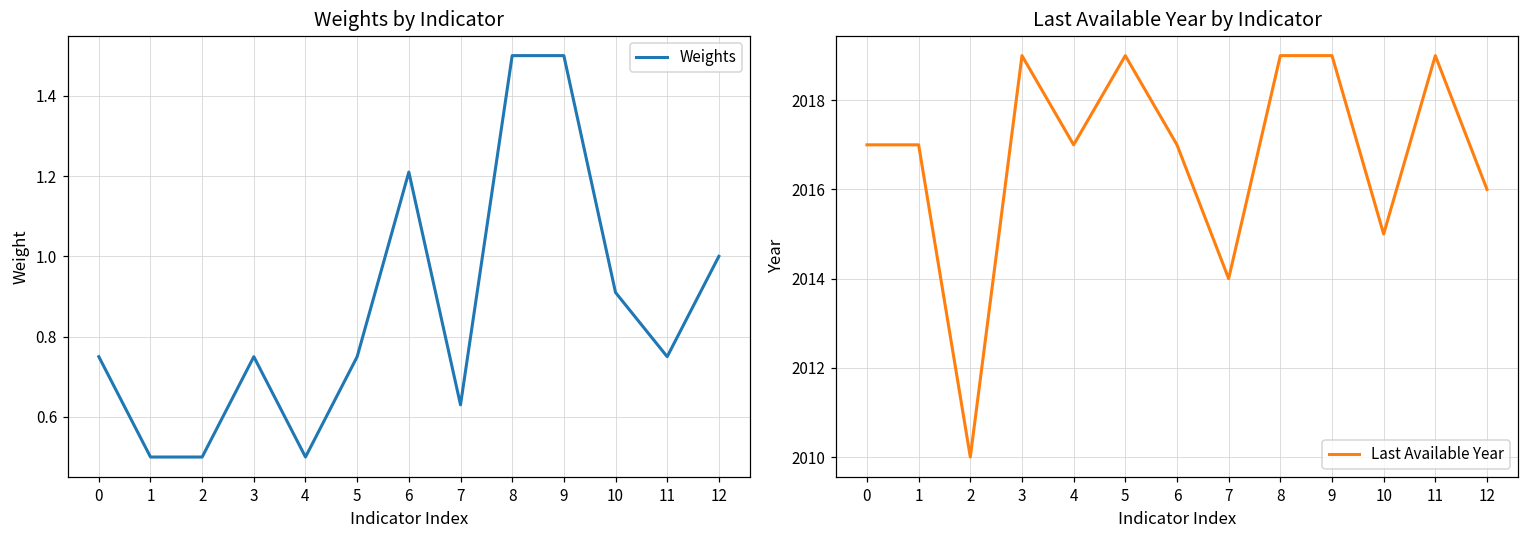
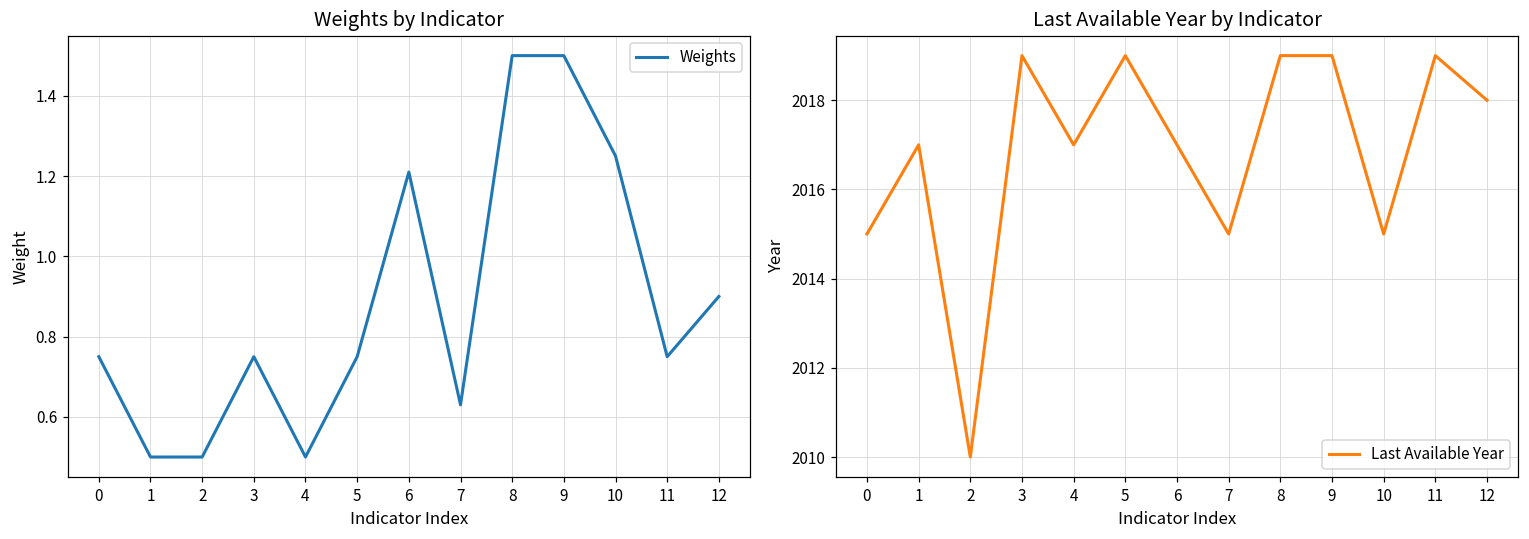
Weights by Indicator, 10: 0.91 -> 1.25
Weights by Indicator, 12: 1.0 -> 0.9
Last Available Year by Indicator, 0: 2017 -> 2015
Last Available Year by Indicator, 7: 2014 -> 2015
Last Available Year by Indicator, 12: 2016 -> 2018
